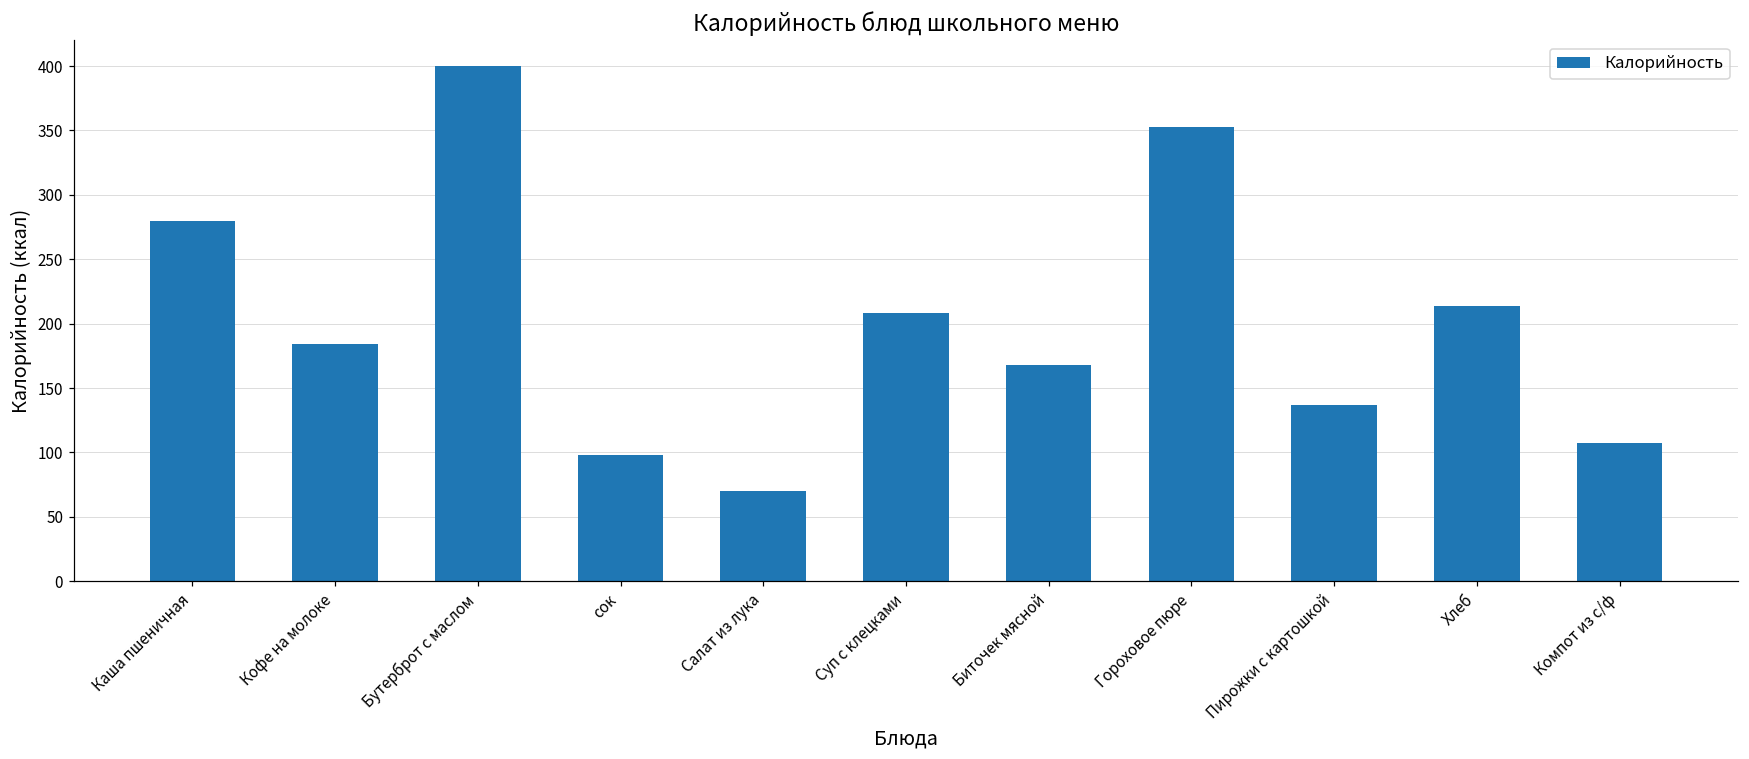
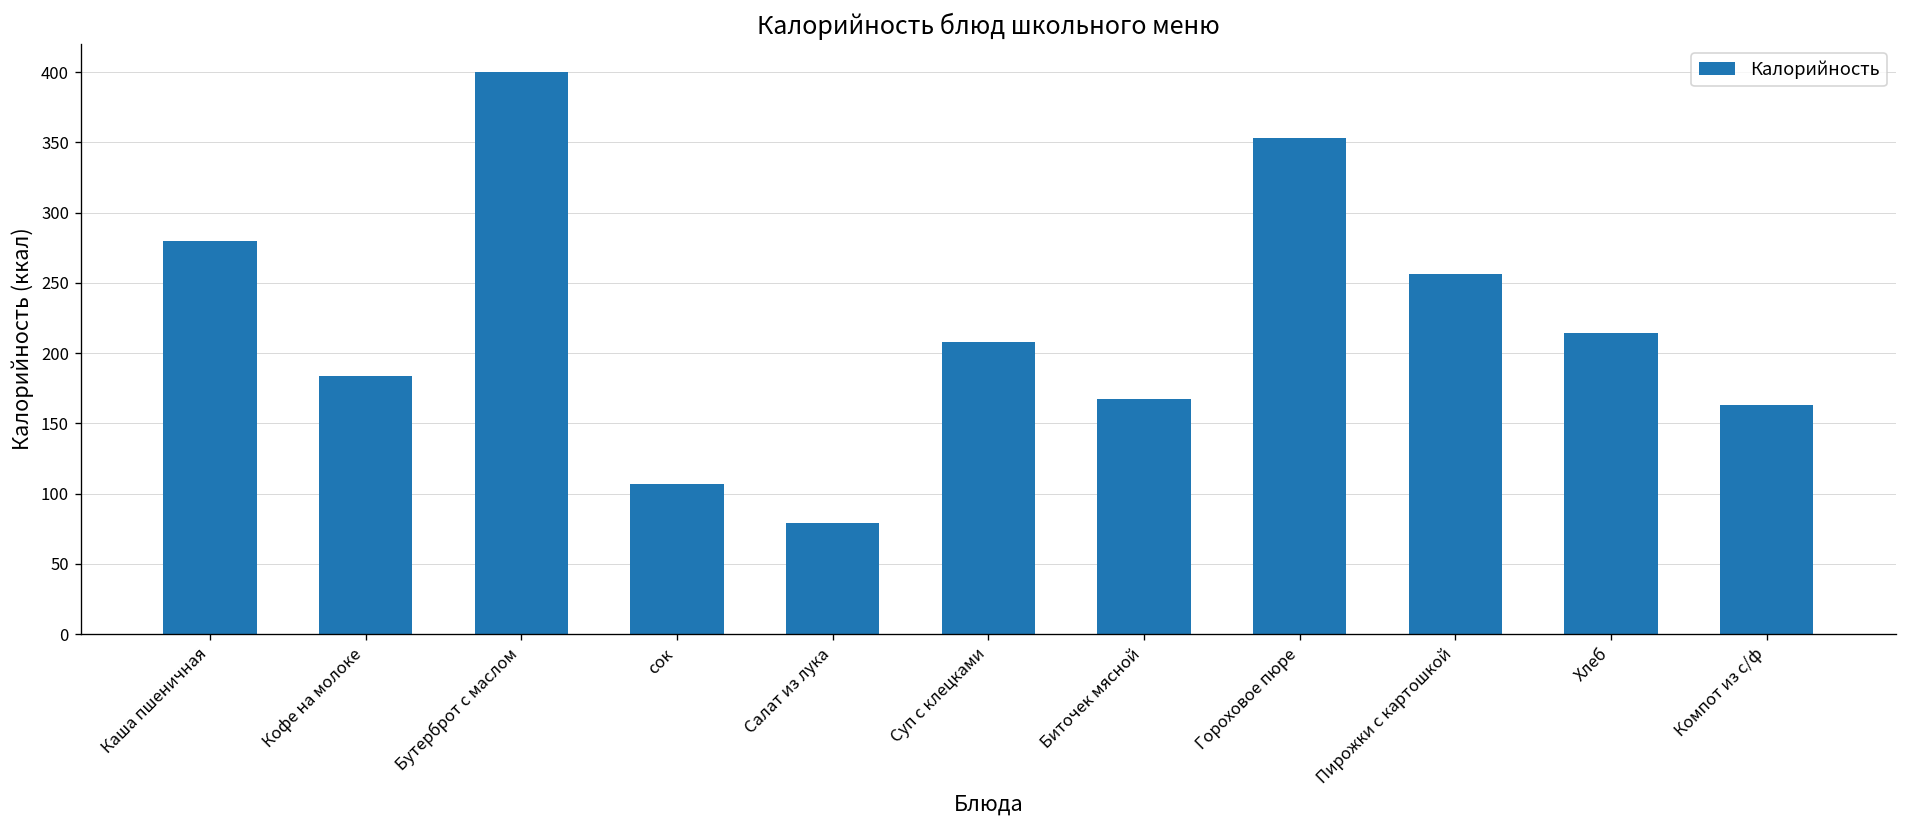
сок: 98 -> 107
Салат из лука: 70 -> 79
Пирожки с картошкой: 137 -> 256
Компот из с/ф: 107 -> 163
